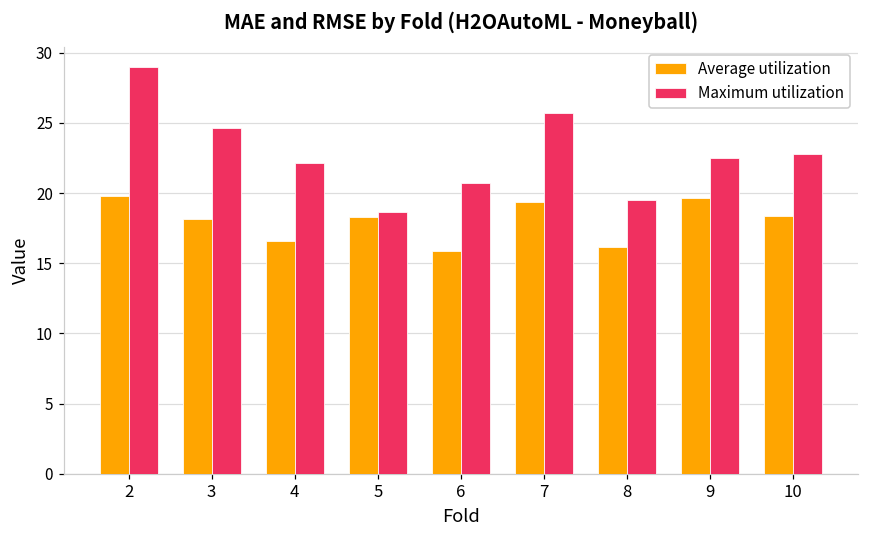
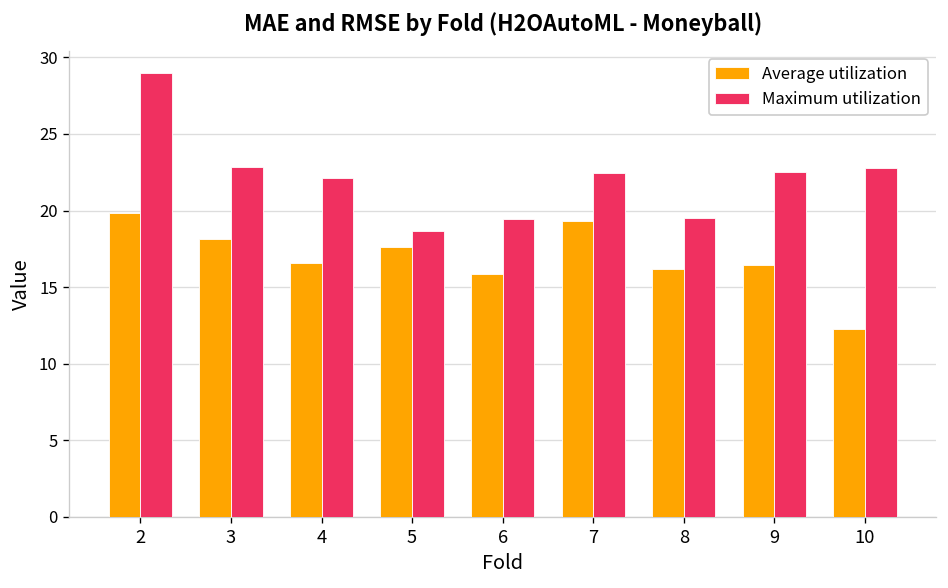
Maximum utilization, 3: 24.6 -> 22.8
Average utilization, 5: 18.3 -> 17.6
Maximum utilization, 6: 20.7 -> 19.5
Maximum utilization, 7: 25.7 -> 22.5
Average utilization, 9: 19.7 -> 16.4
Average utilization, 10: 18.4 -> 12.3
